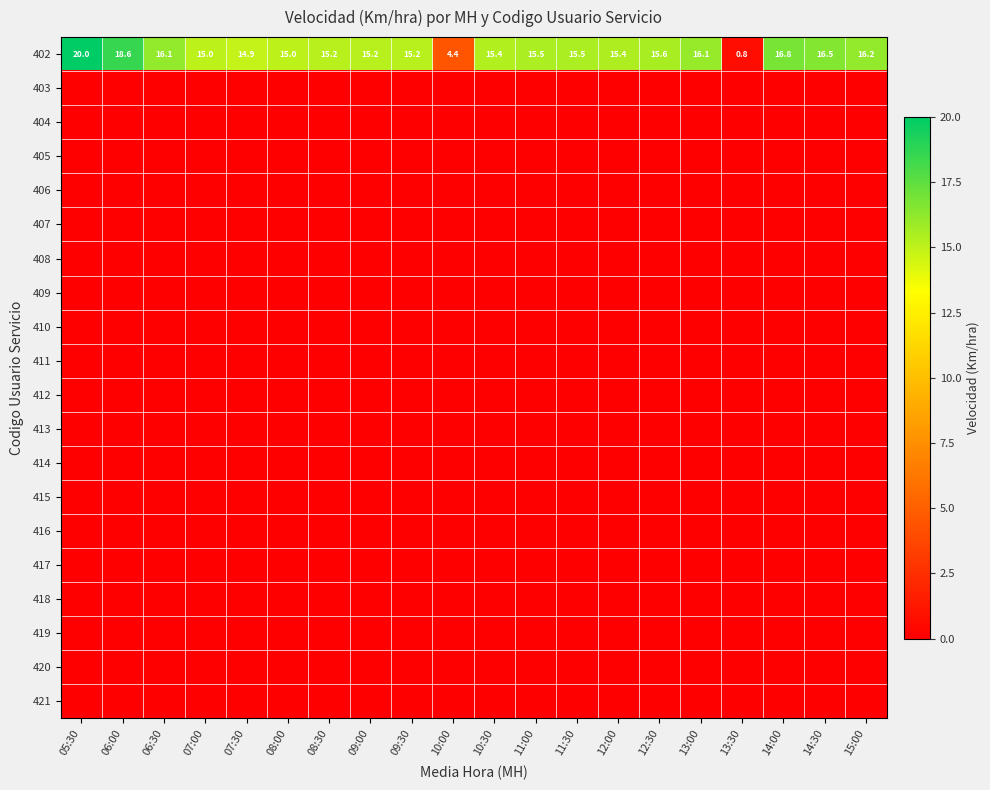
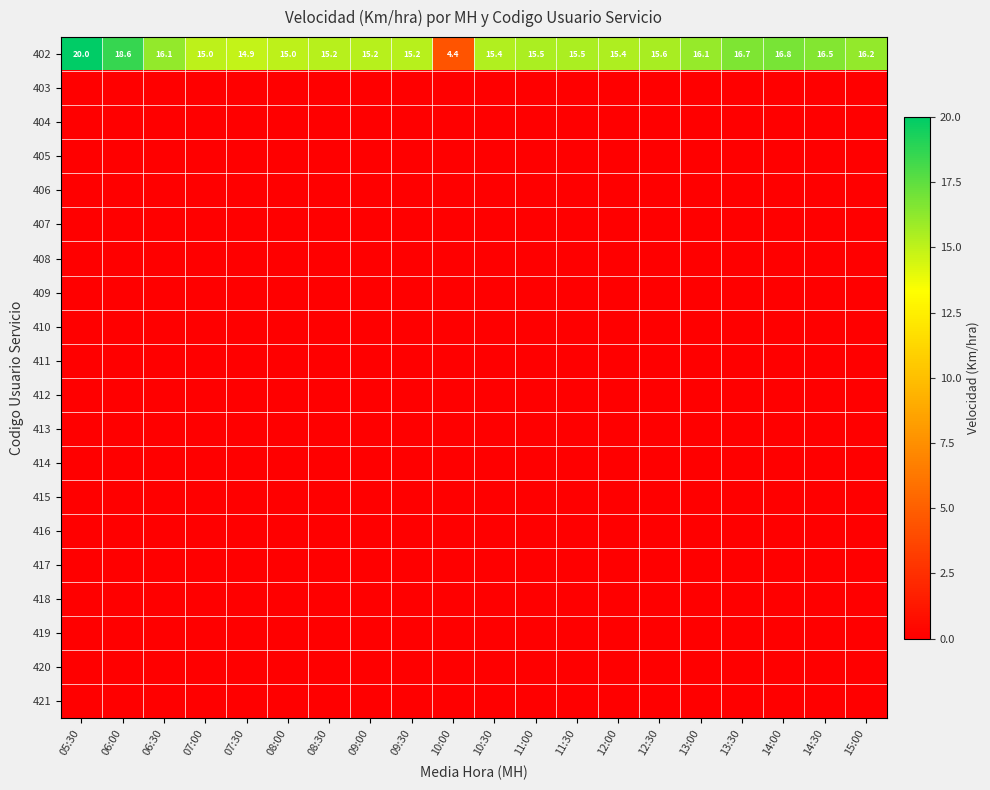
402, 13:30: 0.8 -> 16.7
